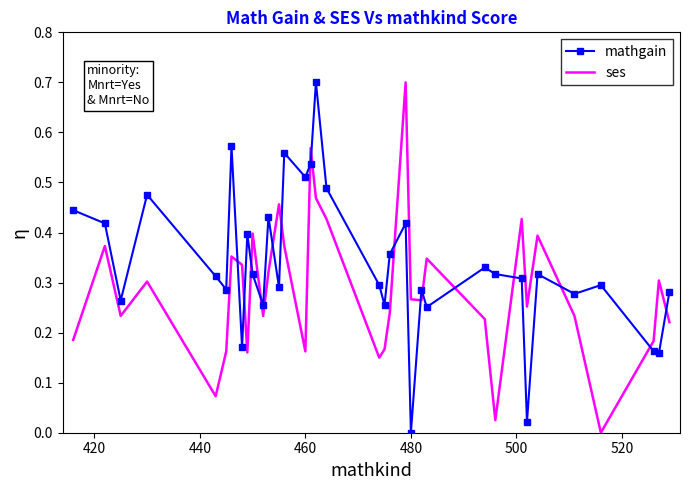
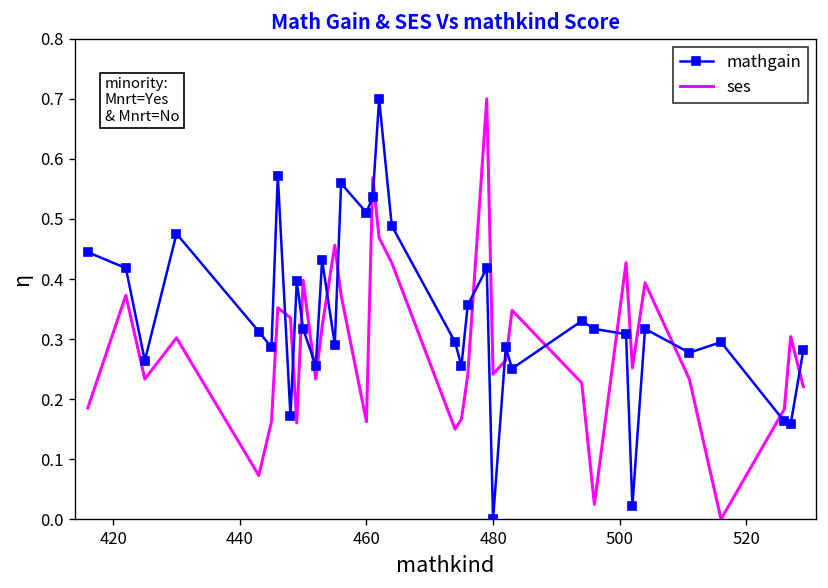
ses, 480: 0.27 -> 0.24
